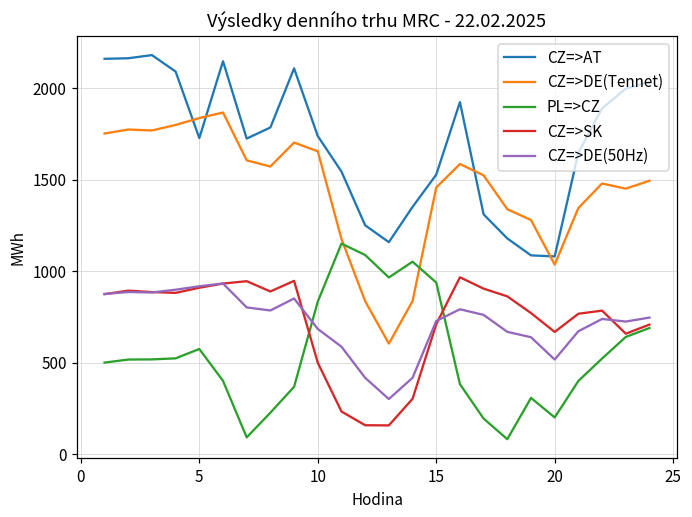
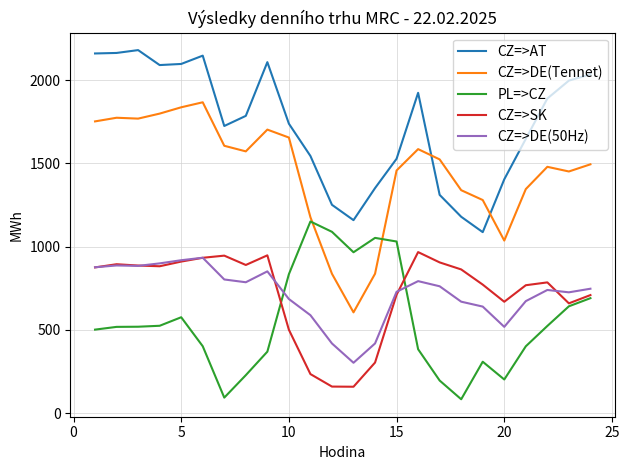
CZ=>AT, 5: 1730 -> 2100
PL=>CZ, 15: 940 -> 1030
CZ=>AT, 20: 1080 -> 1400
